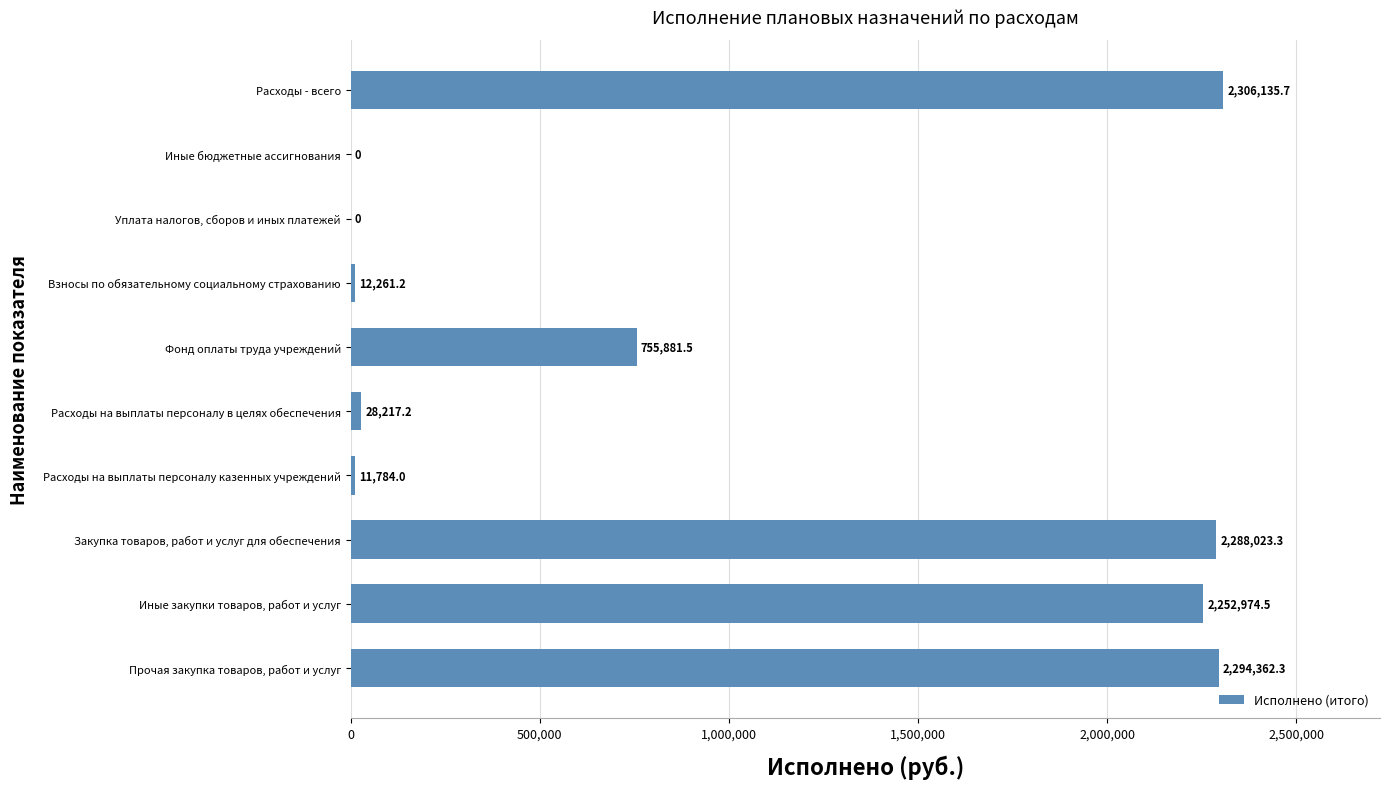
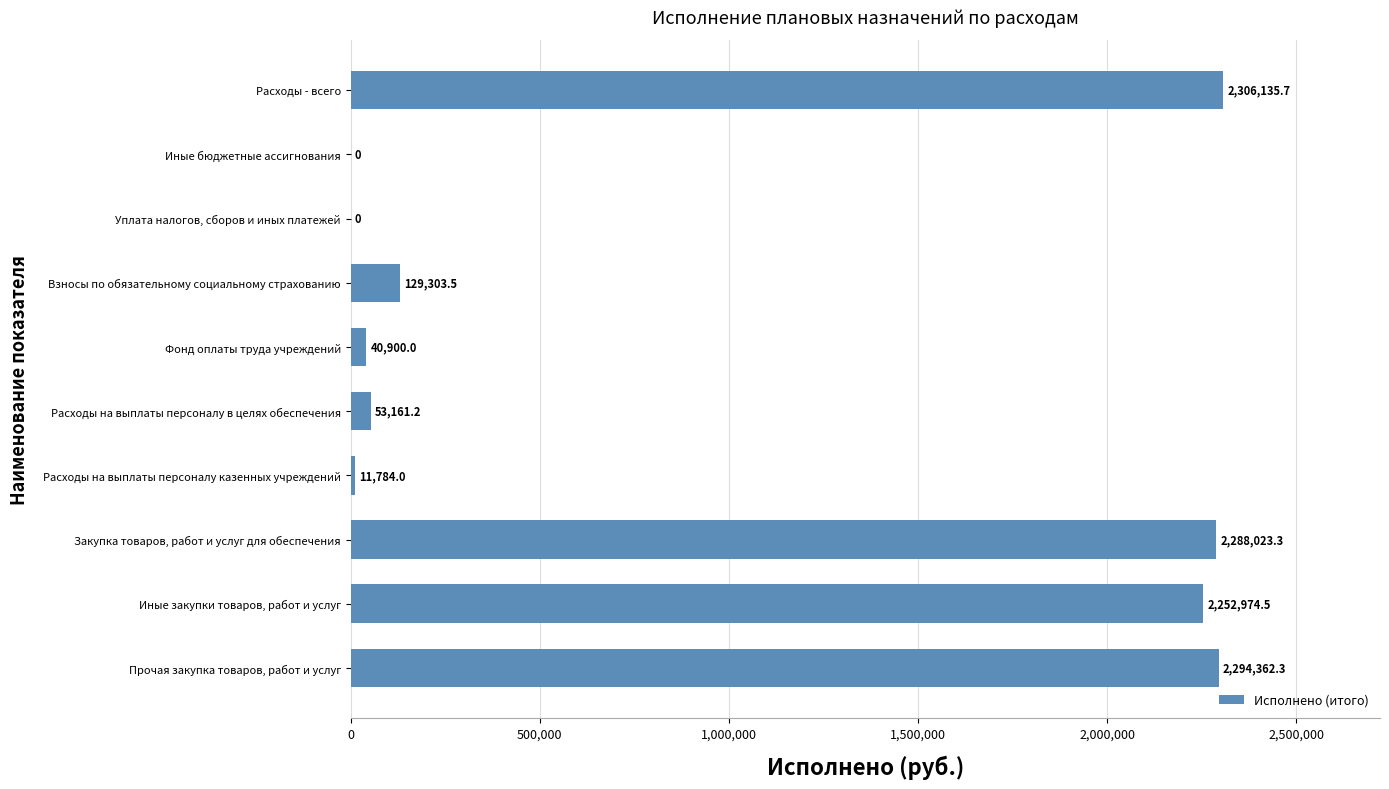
Взносы по обязательному социальному страхованию: 12,261.2 -> 129,303.5
Фонд оплаты труда учреждений: 755,881.5 -> 40,900.0
Расходы на выплаты персоналу в целях обеспечения: 28,217.2 -> 53,161.2
